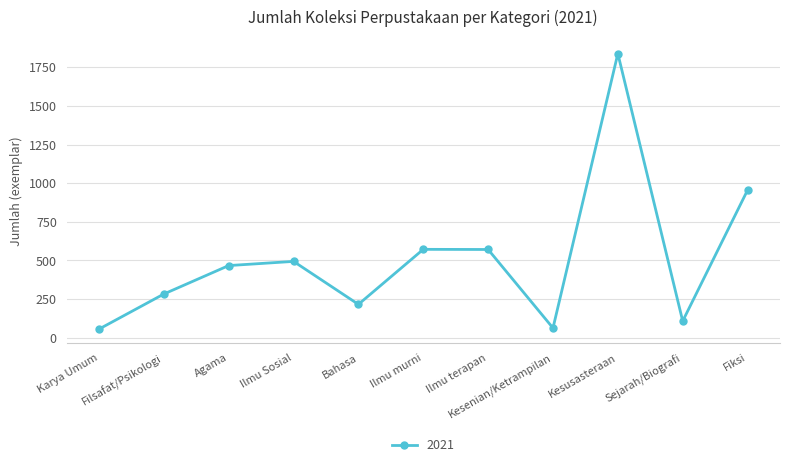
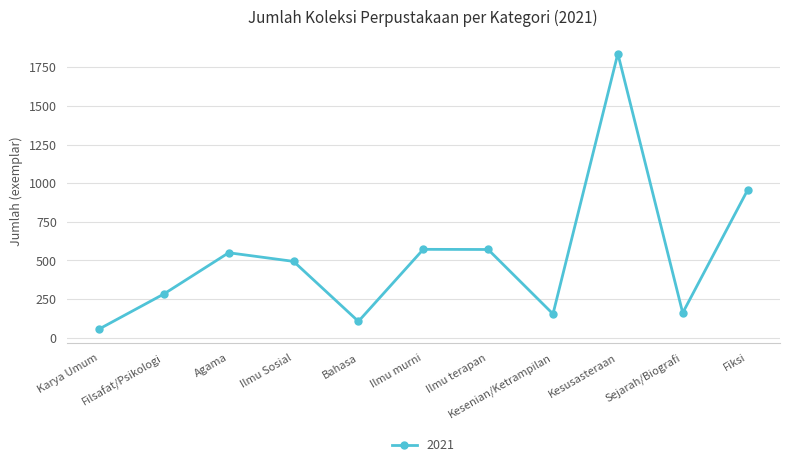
Agama: 470 -> 550
Bahasa: 220 -> 110
Kesenian/Ketrampilan: 60 -> 150
Sejarah/Biografi: 110 -> 160
